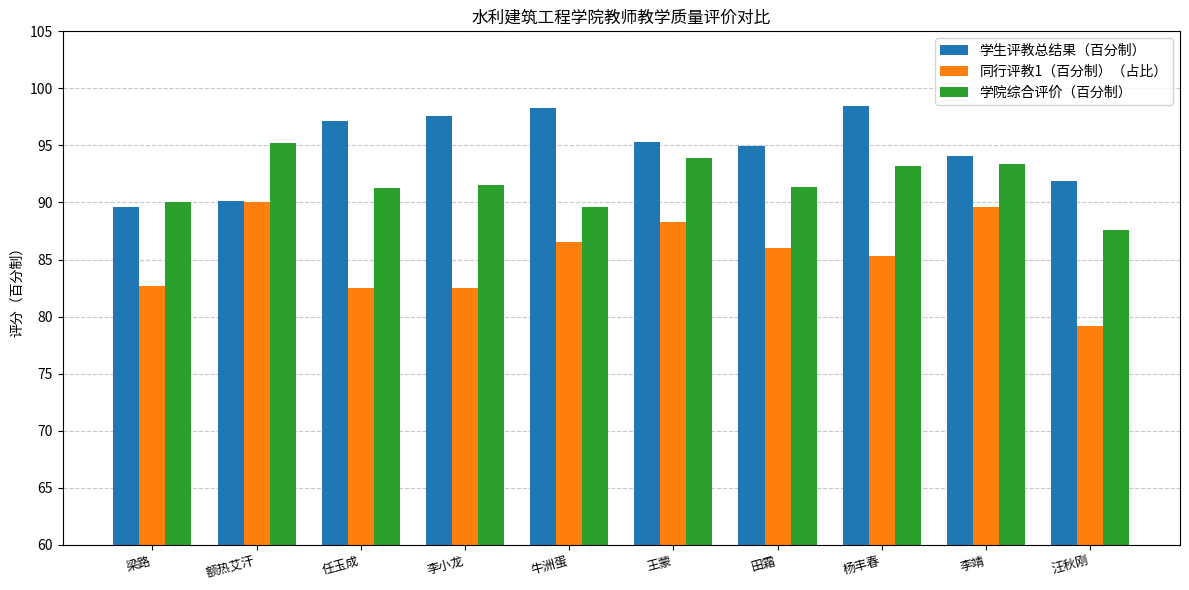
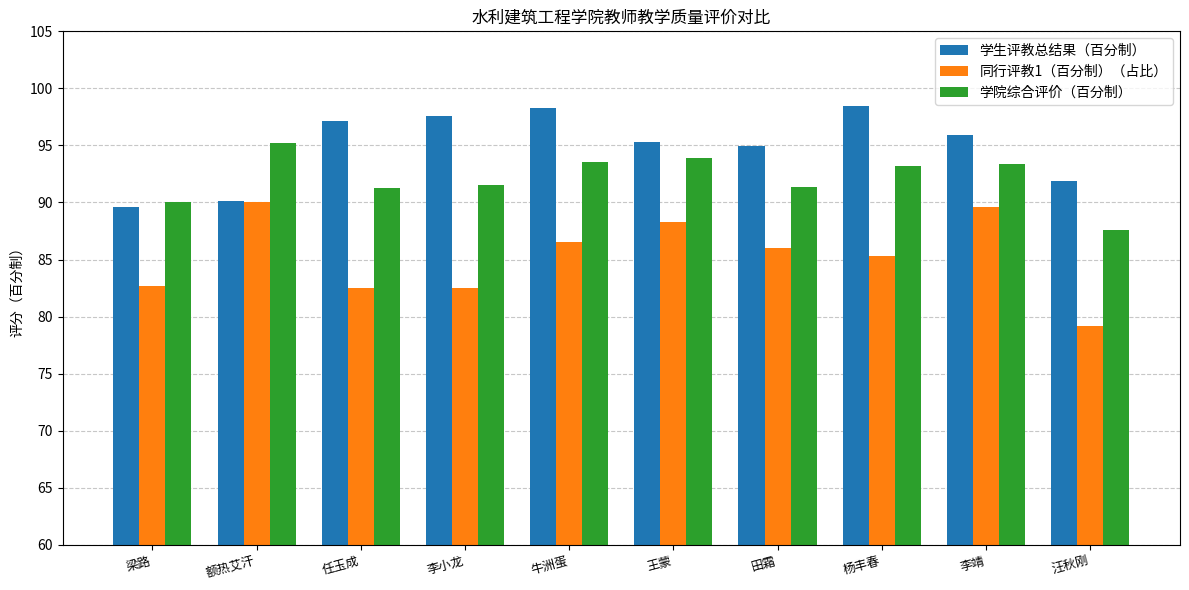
学院综合评价（百分制）, 牛洲蛋: 89.6 -> 93.6
学生评教总结果（百分制）, 李靖: 94.1 -> 95.9
